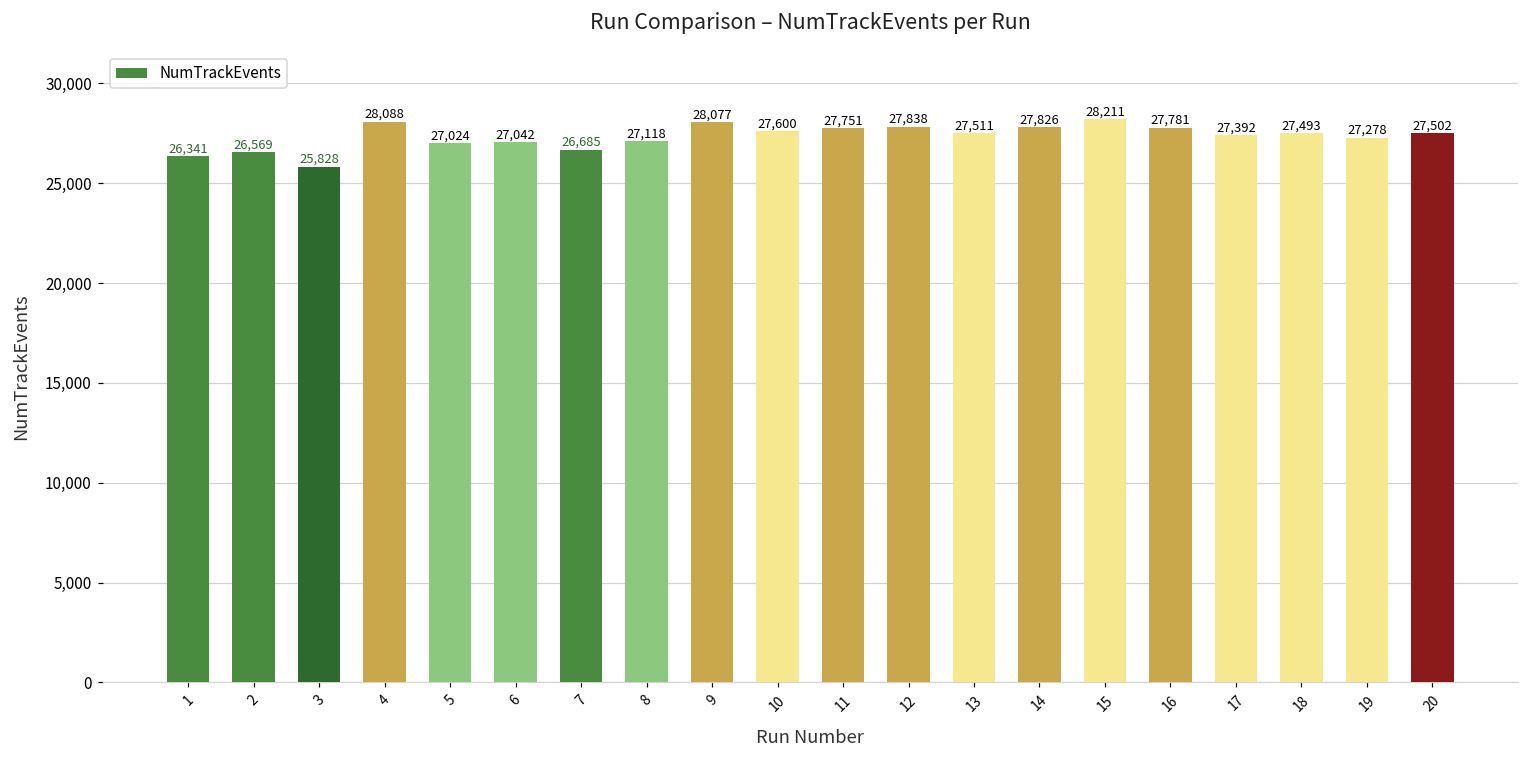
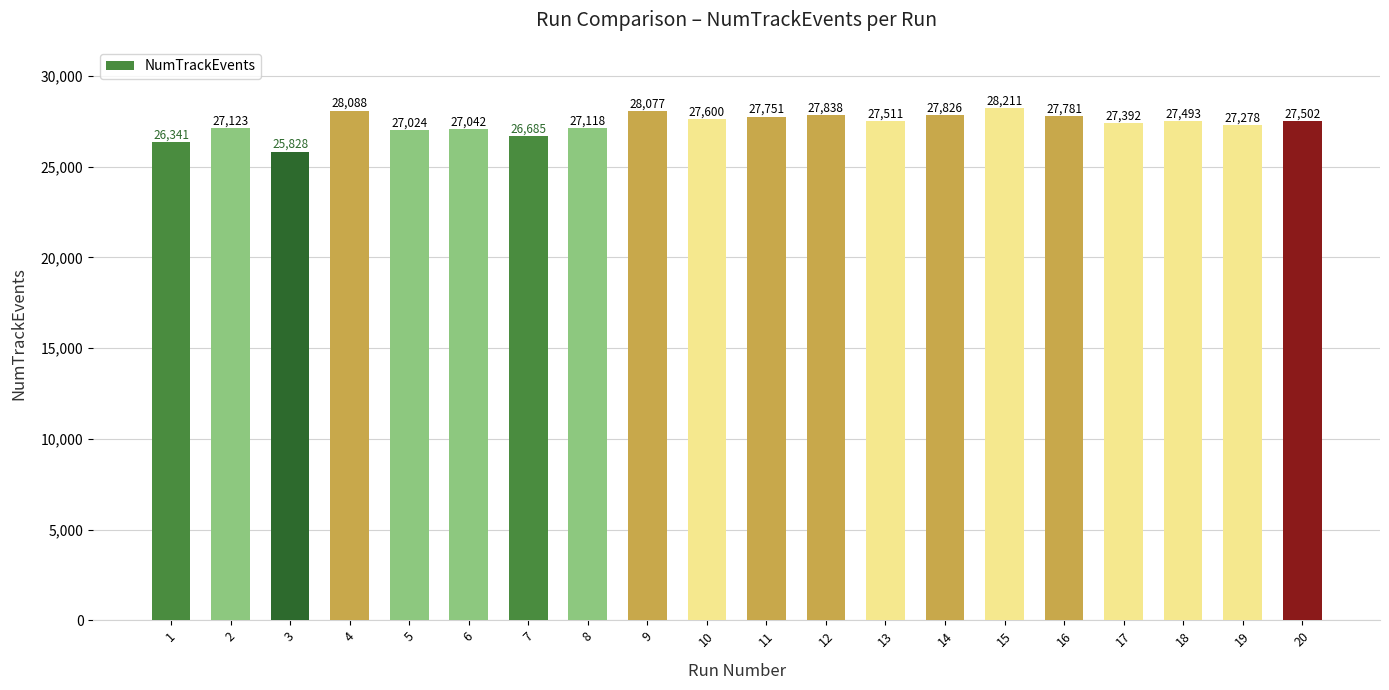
2: 26,569 -> 27,123
